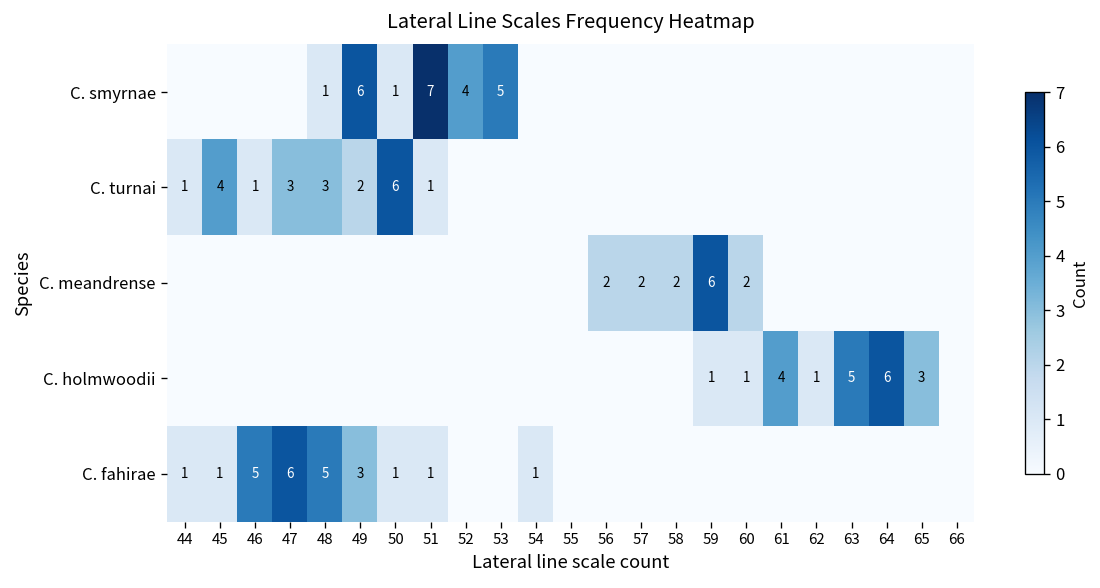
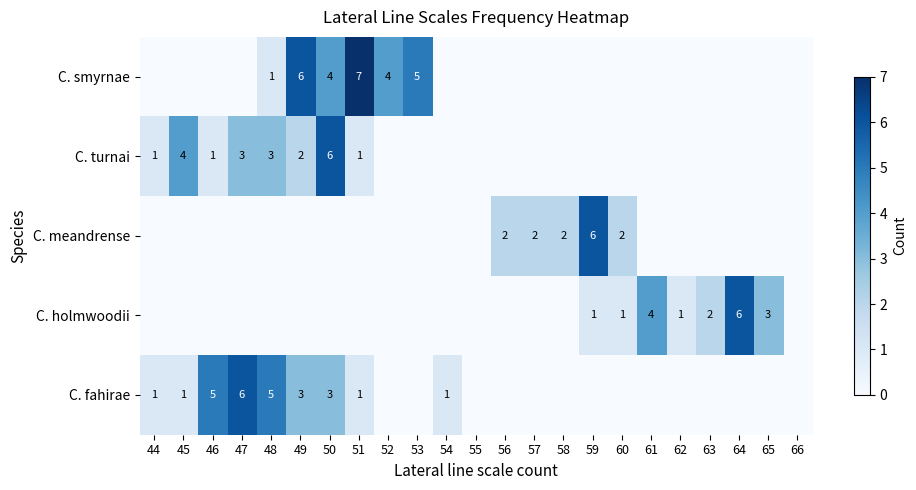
C. smyrnae, 50: 1 -> 4
C. holmwoodii, 63: 5 -> 2
C. fahirae, 50: 1 -> 3
